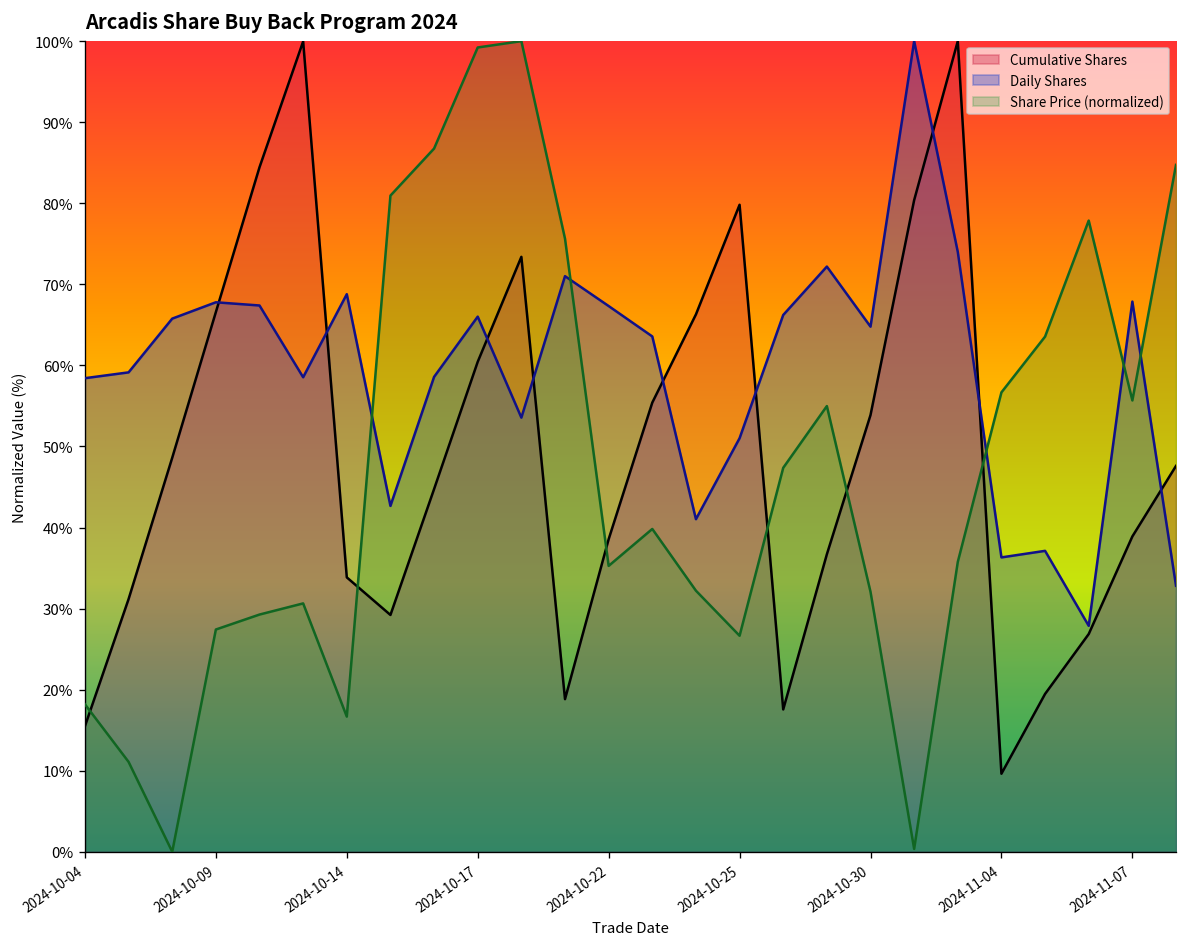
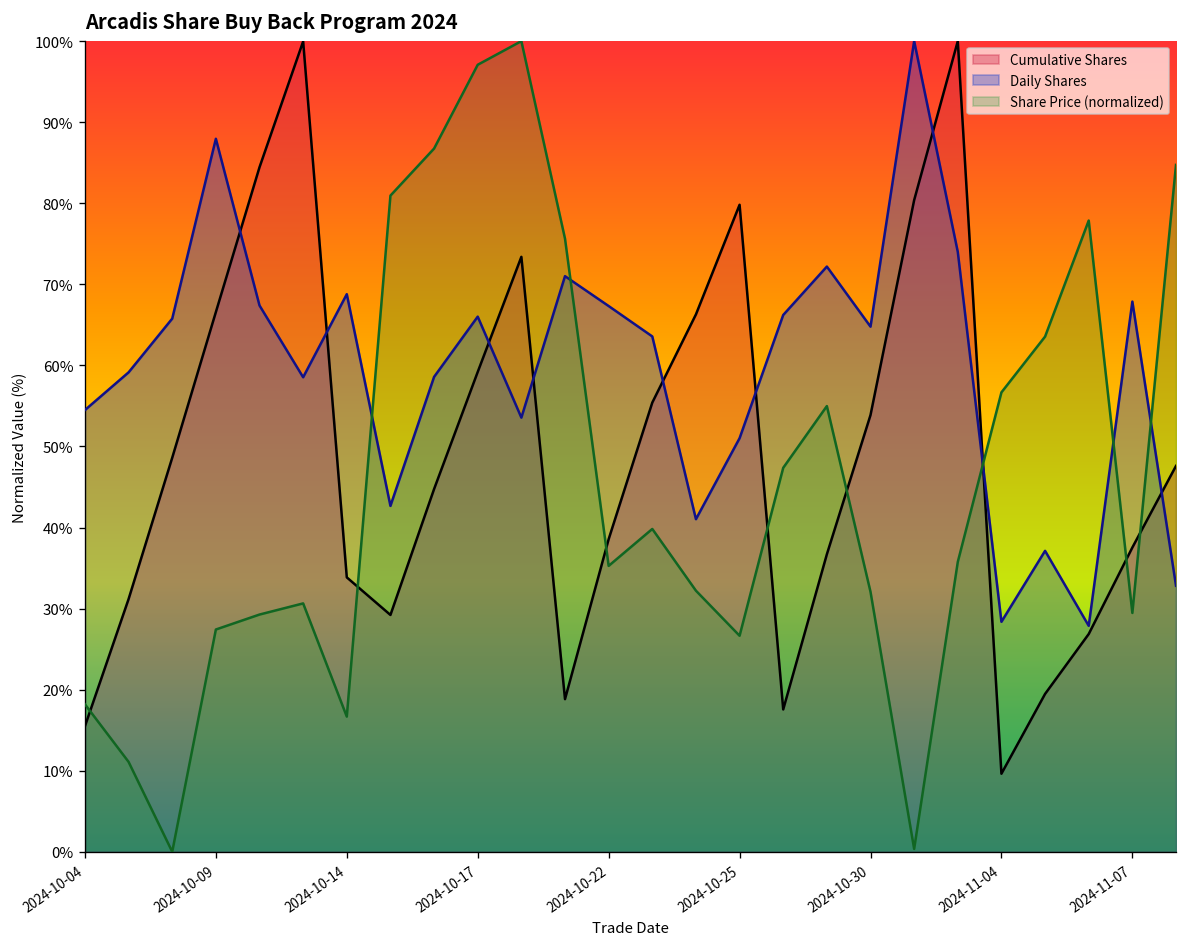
Daily Shares, 2024-10-04: 58% -> 54%
Daily Shares, 2024-10-09: 68% -> 88%
Cumulative Shares, 2024-10-17: 60% -> 59%
Share Price (normalized), 2024-10-17: 99% -> 97%
Daily Shares, 2024-11-04: 36% -> 28%
Cumulative Shares, 2024-11-07: 39% -> 38%
Share Price (normalized), 2024-11-07: 56% -> 29%
